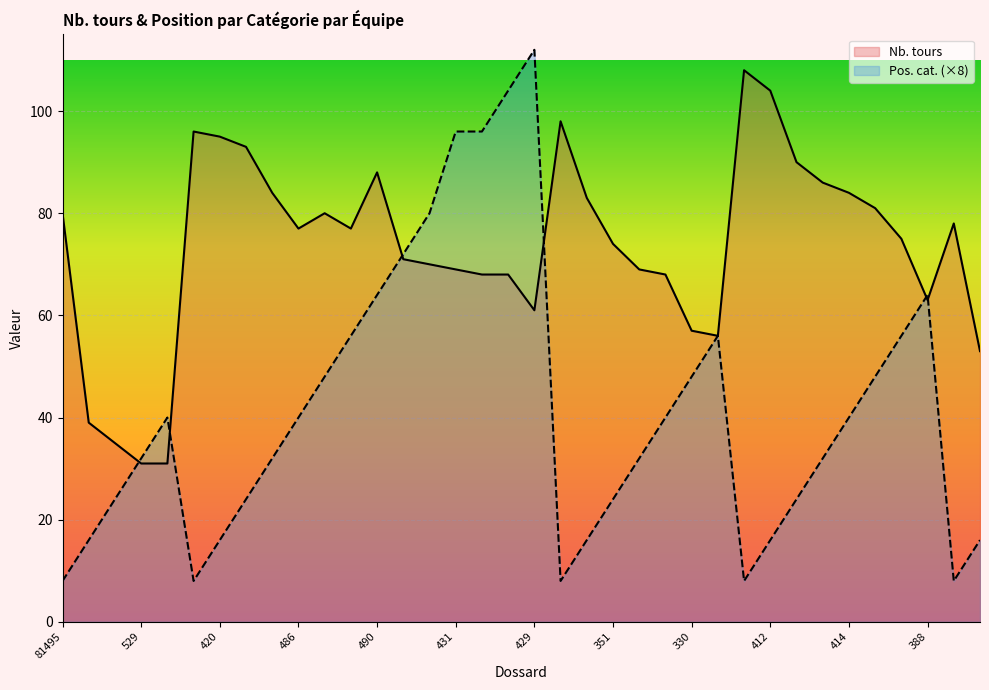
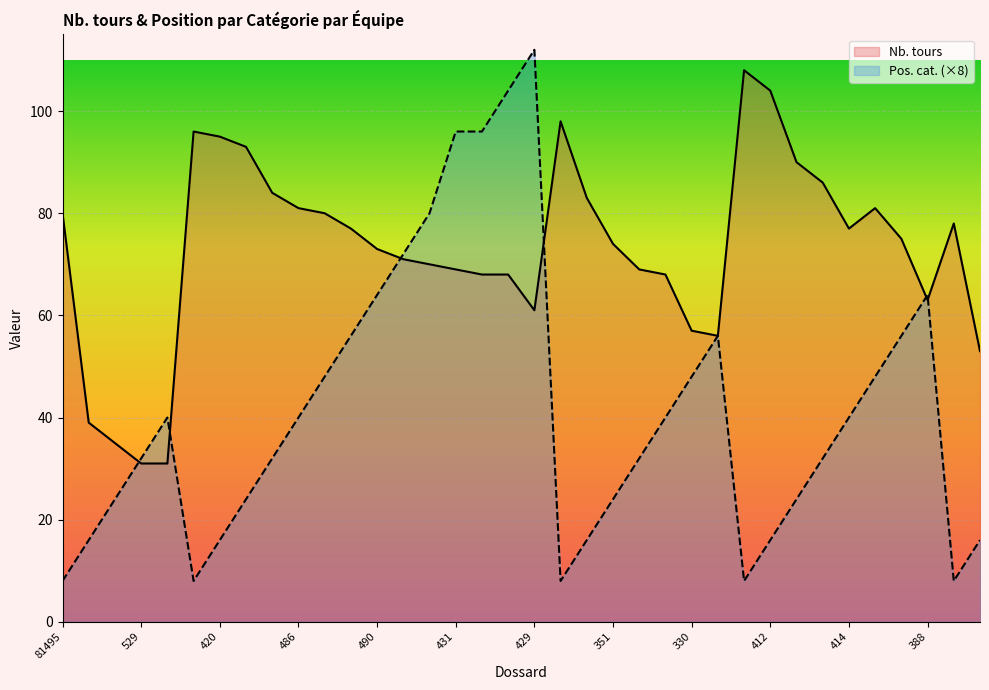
Nb. tours, 486: 77 -> 81
Nb. tours, 490: 88 -> 73
Nb. tours, 414: 84 -> 77
